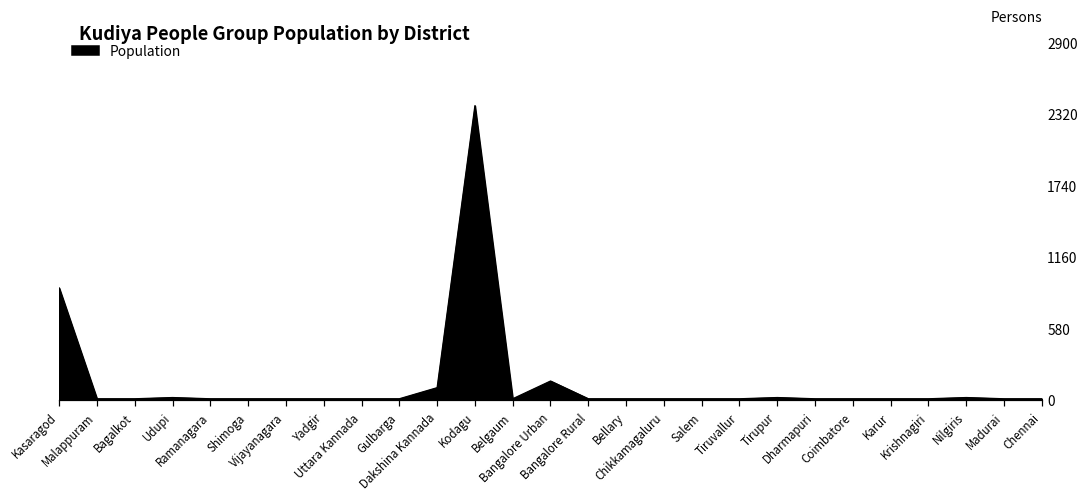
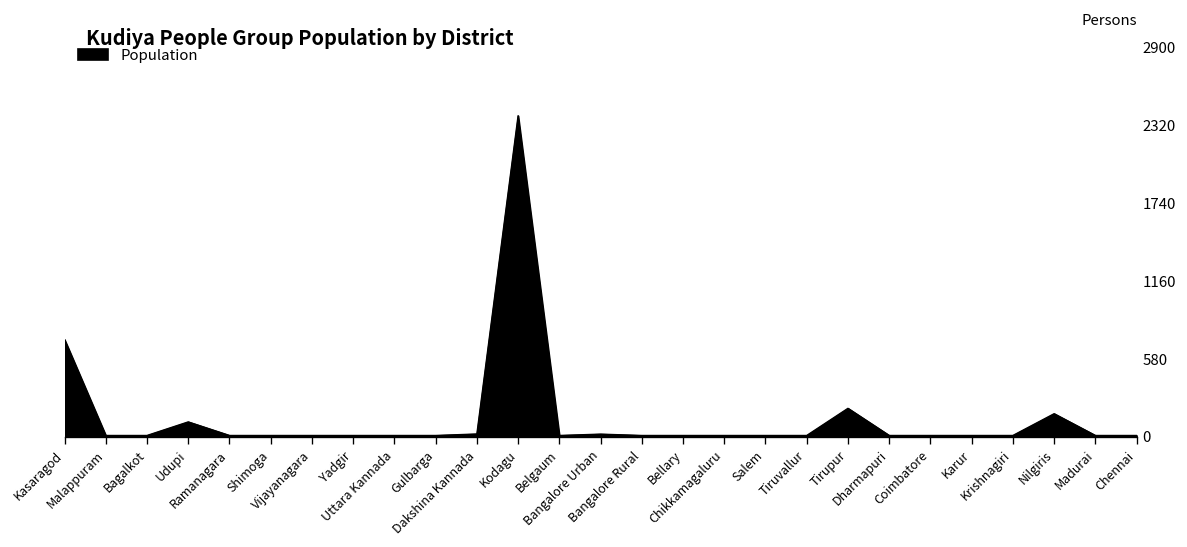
Kasaragod: 910 -> 720
Udupi: 20 -> 110
Dakshina Kannada: 100 -> 20
Bangalore Urban: 150 -> 20
Tirupur: 20 -> 210
Nilgiris: 20 -> 170
